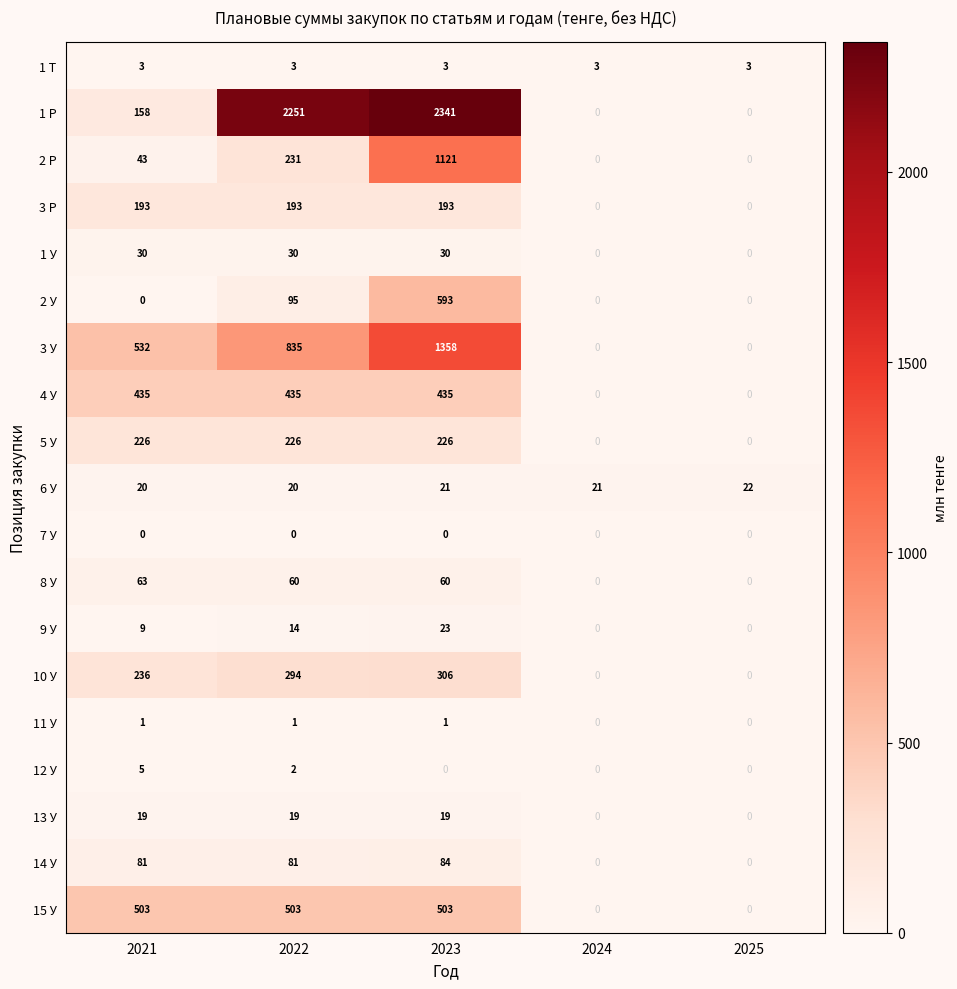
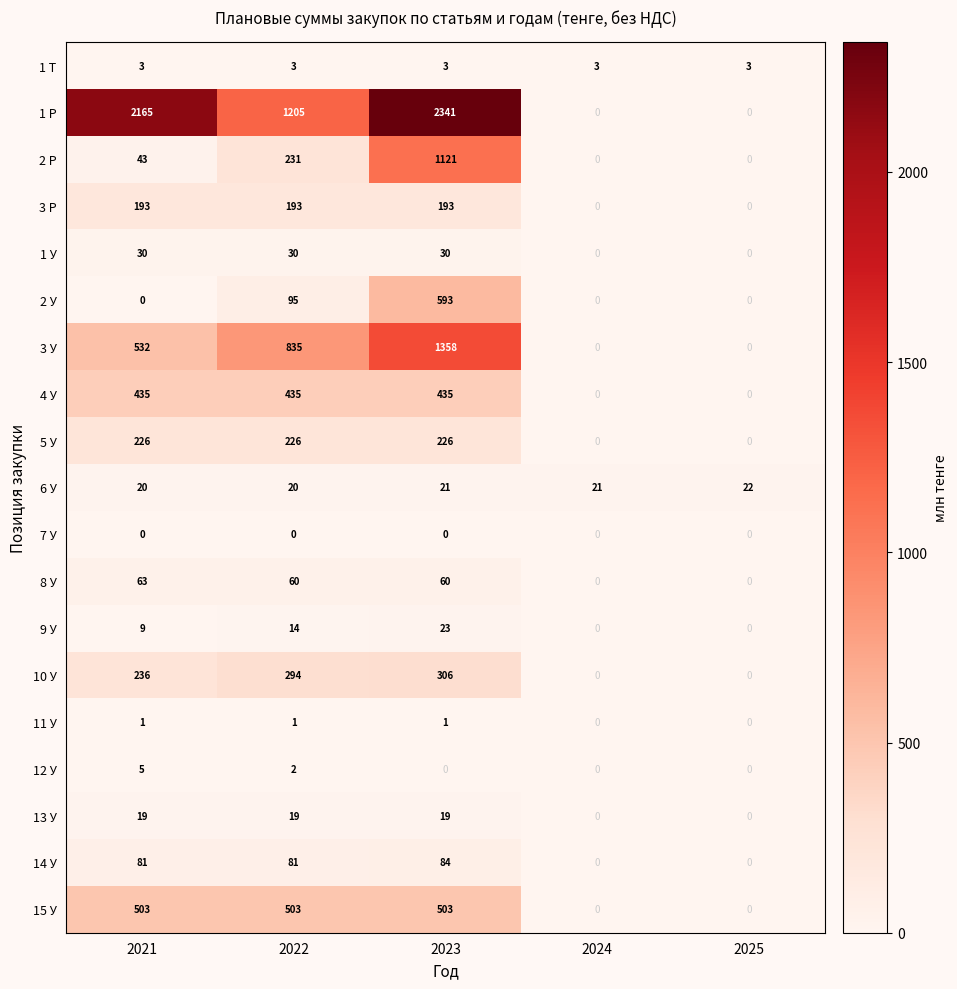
1 Р, 2021: 158 -> 2165
1 Р, 2022: 2251 -> 1205
